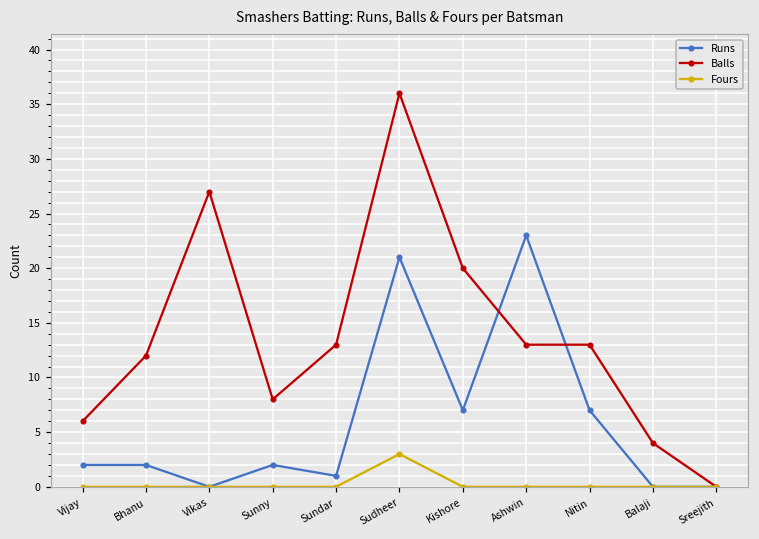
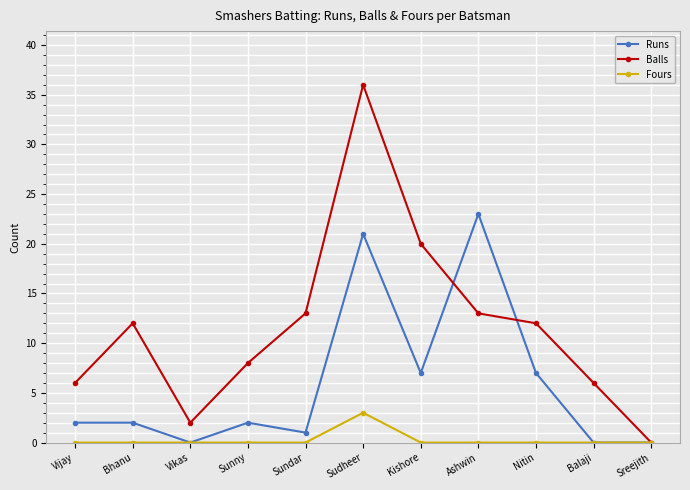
Balls, Vikas: 27 -> 2
Balls, Nitin: 13 -> 12
Balls, Balaji: 4 -> 6
